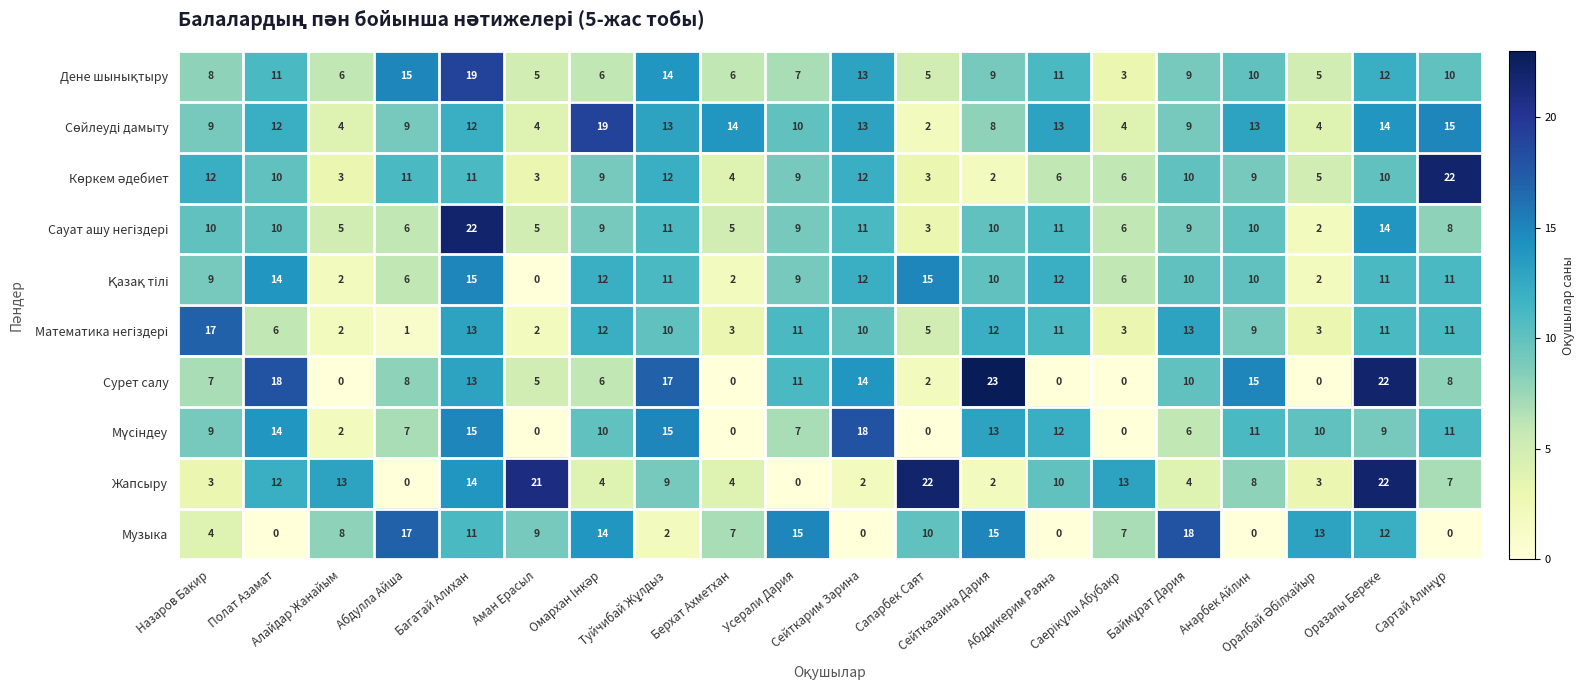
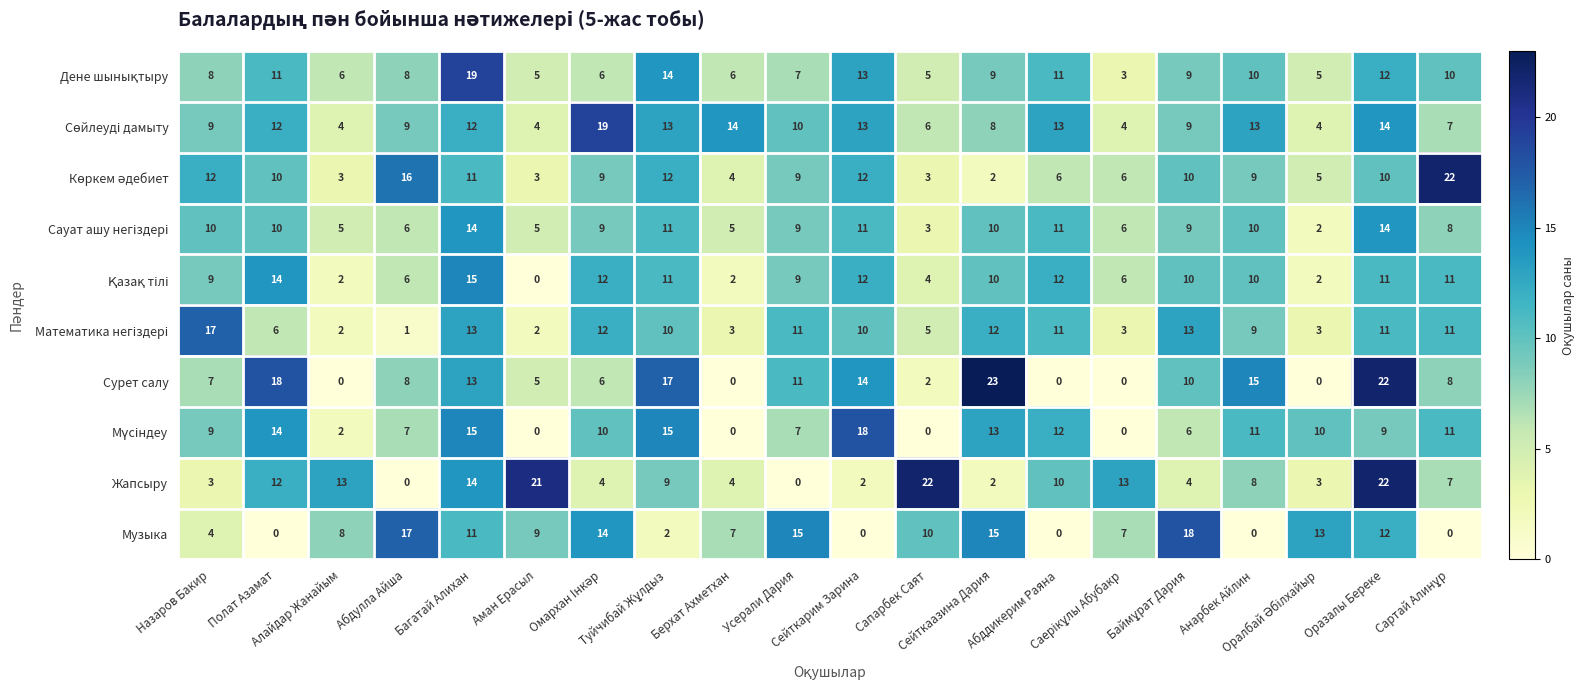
Дене шынықтыру, Абдулла Айша: 15 -> 8
Сөйлеуді дамыту, Сапарбек Саят: 2 -> 6
Сөйлеуді дамыту, Сартай Алинұр: 15 -> 7
Көркем әдебиет, Абдулла Айша: 11 -> 16
Сауат ашу негіздері, Багатай Алихан: 22 -> 14
Қазақ тілі, Сапарбек Саят: 15 -> 4
